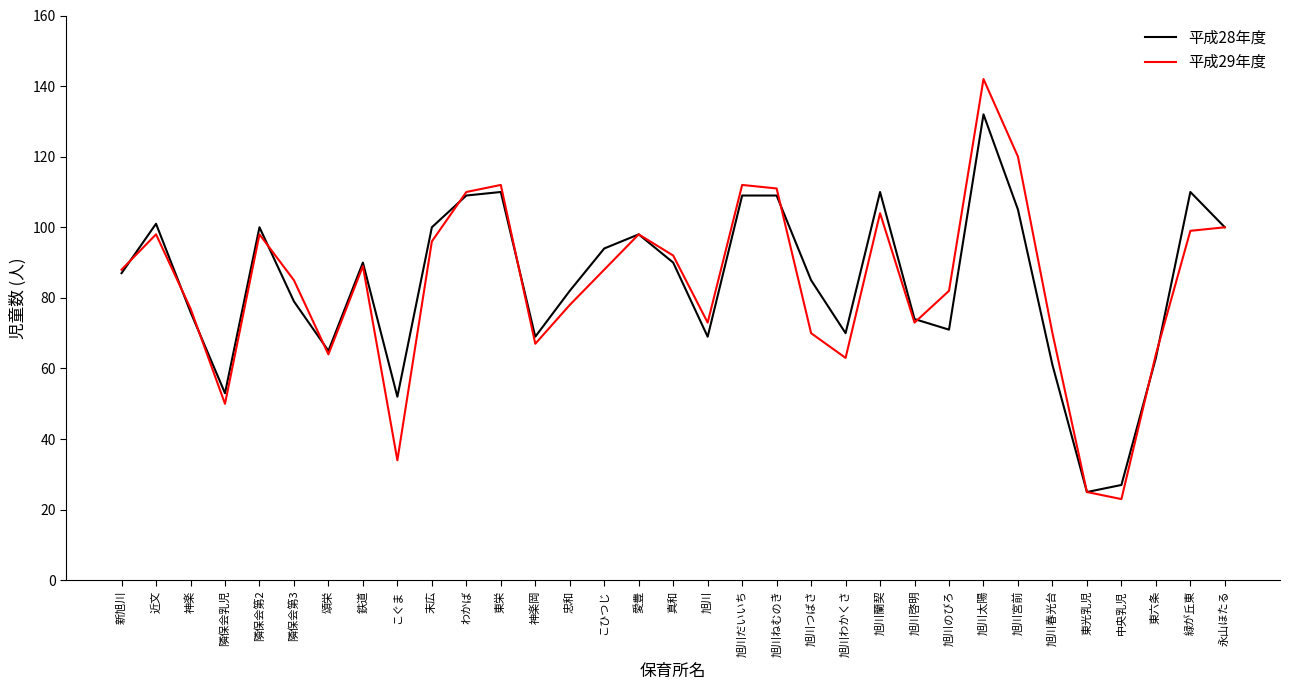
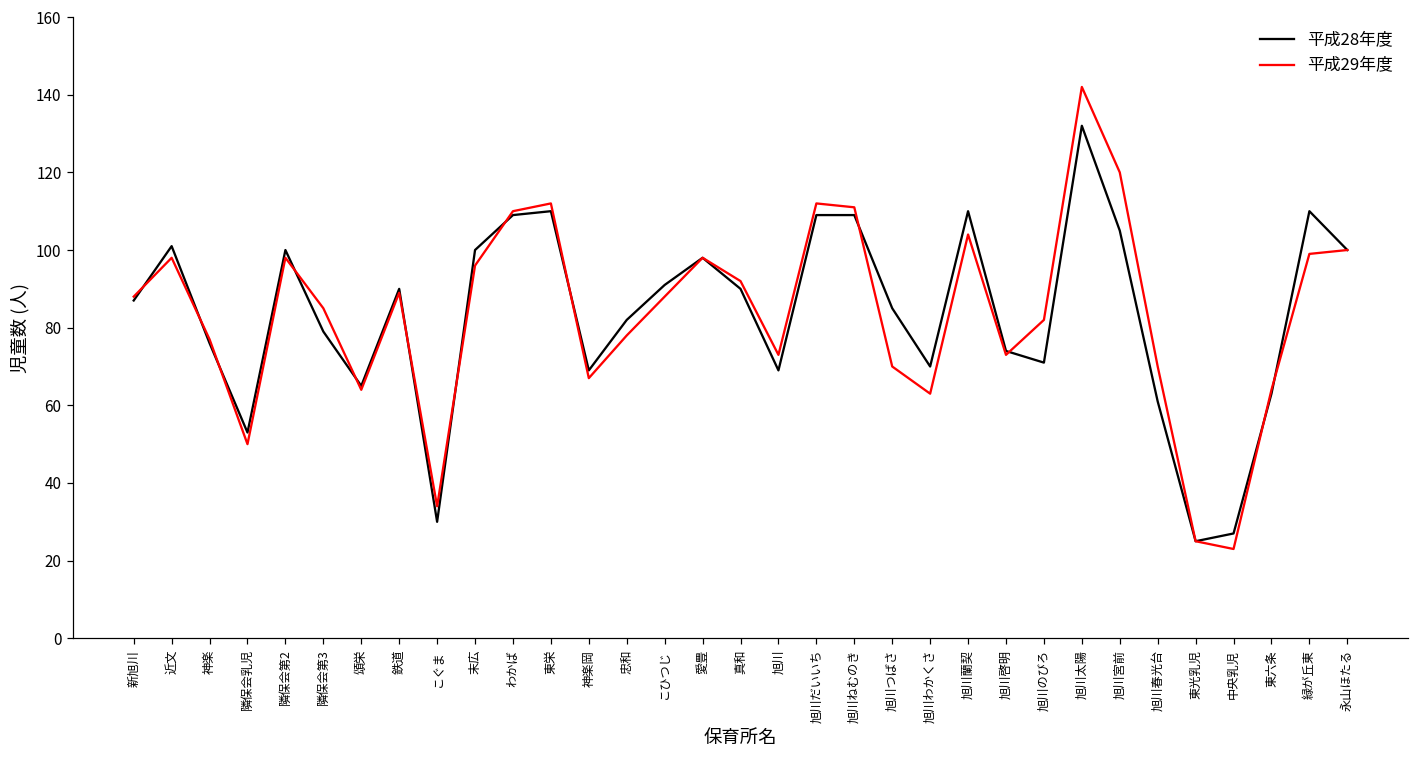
平成28年度, こぐま: 52 -> 30
平成28年度, こひつじ: 94 -> 91
